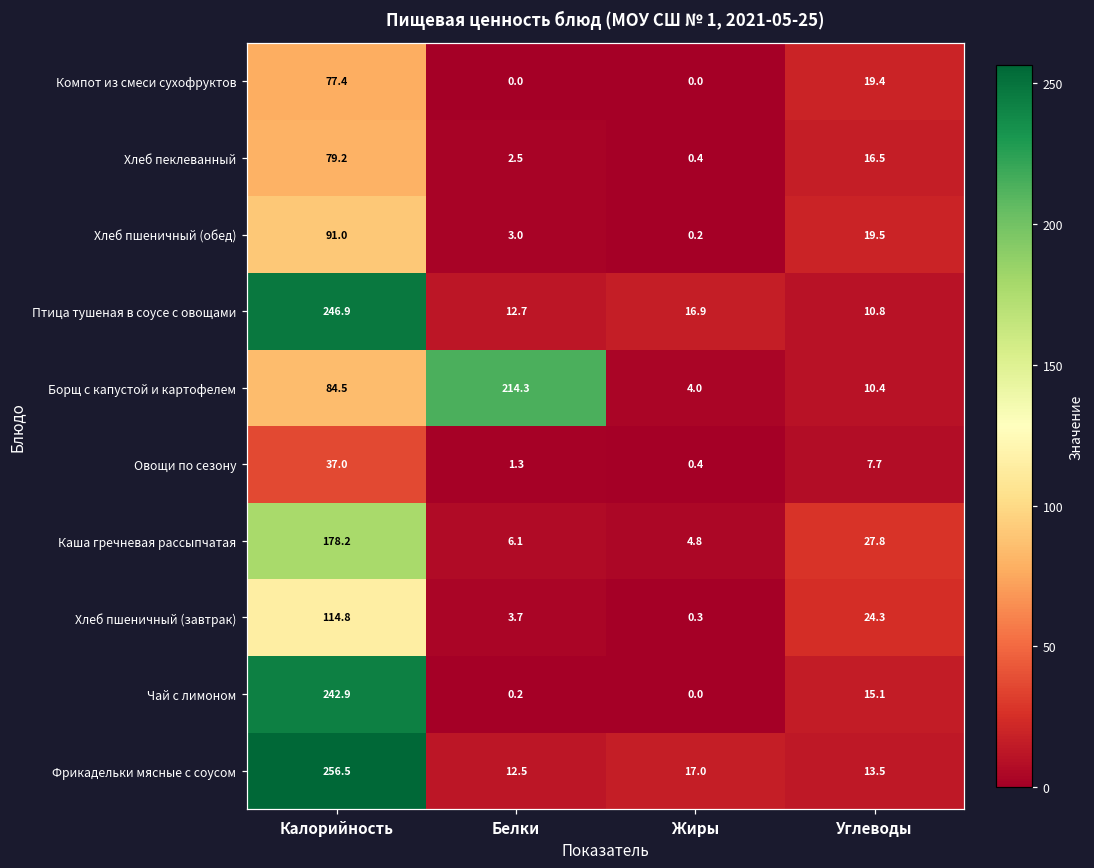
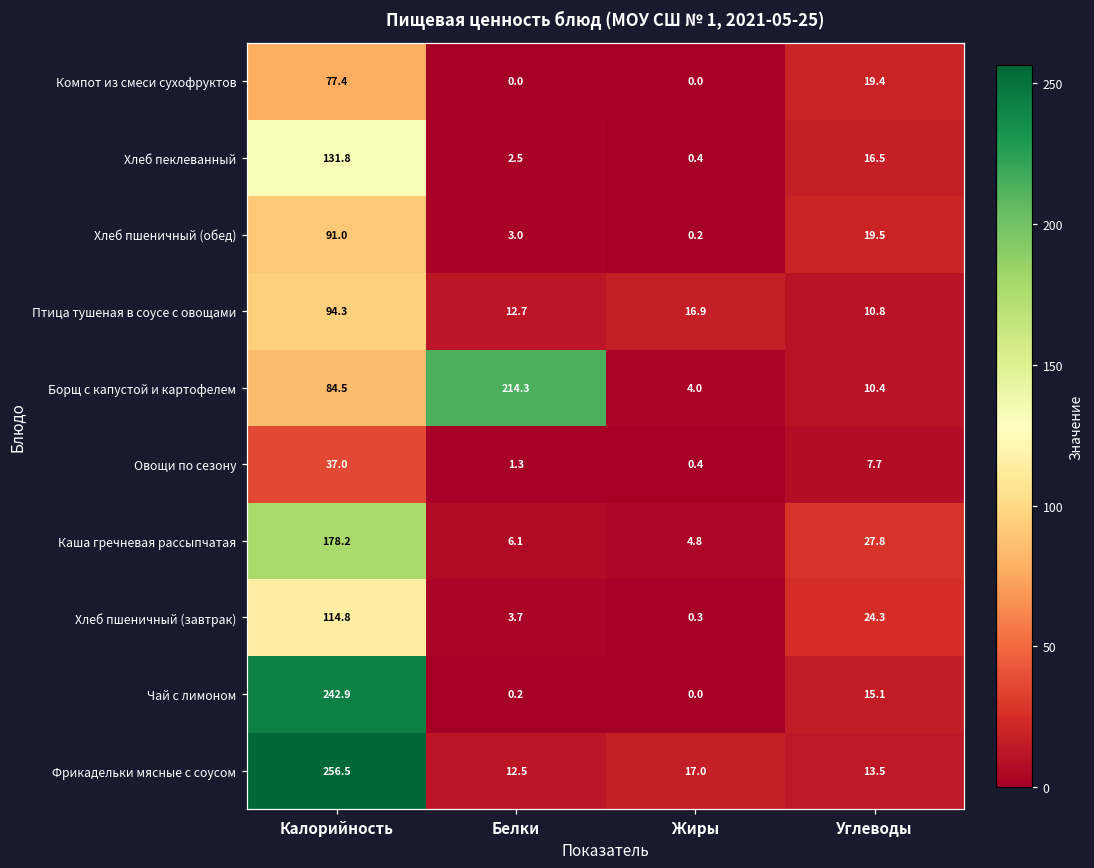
Хлеб пеклеванный, Калорийность: 79.2 -> 131.8
Птица тушеная в соусе с овощами, Калорийность: 246.9 -> 94.3
